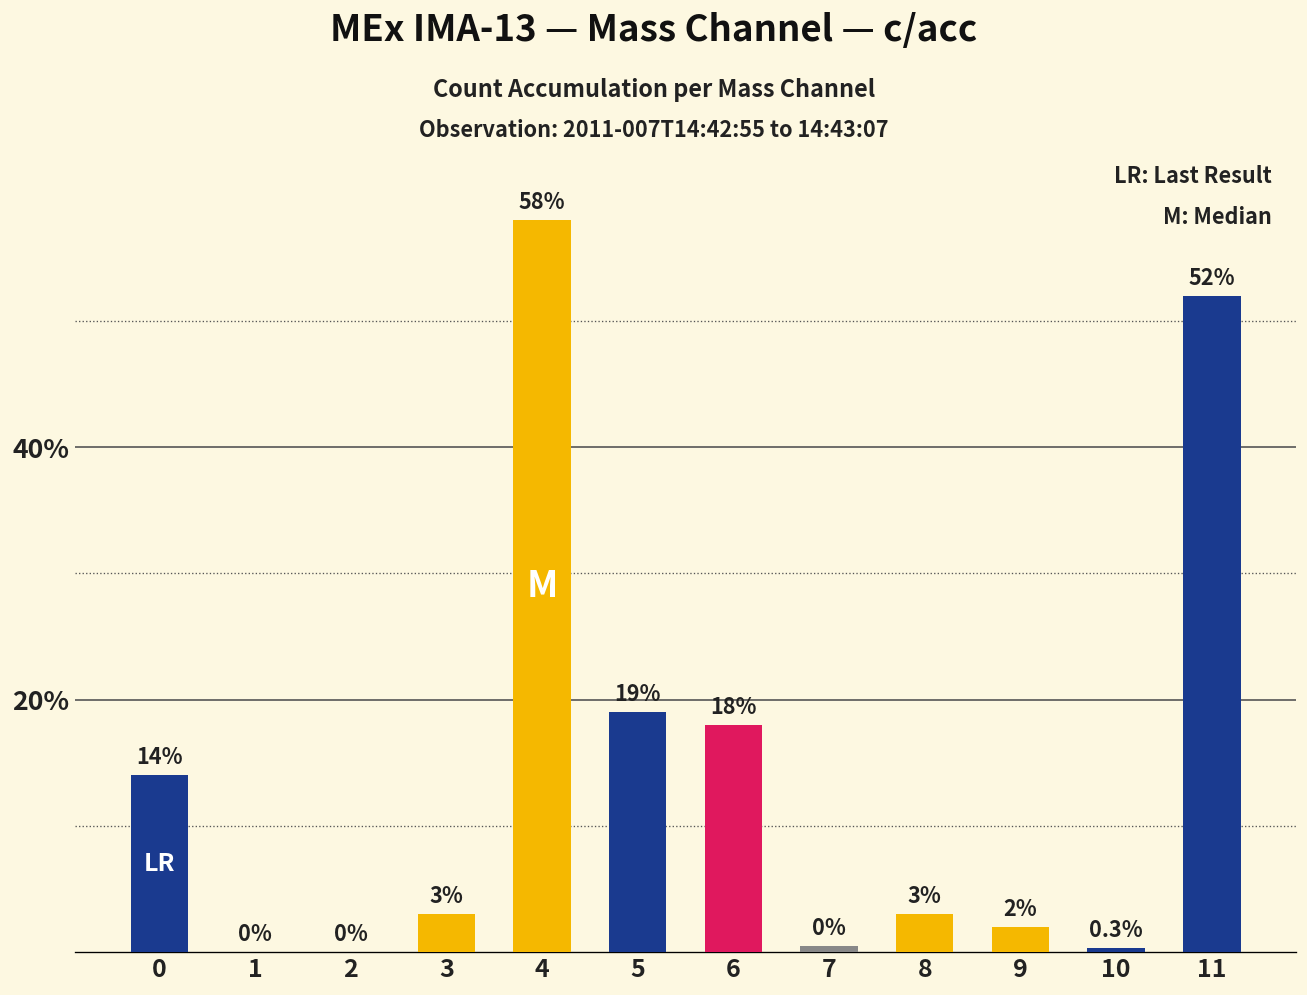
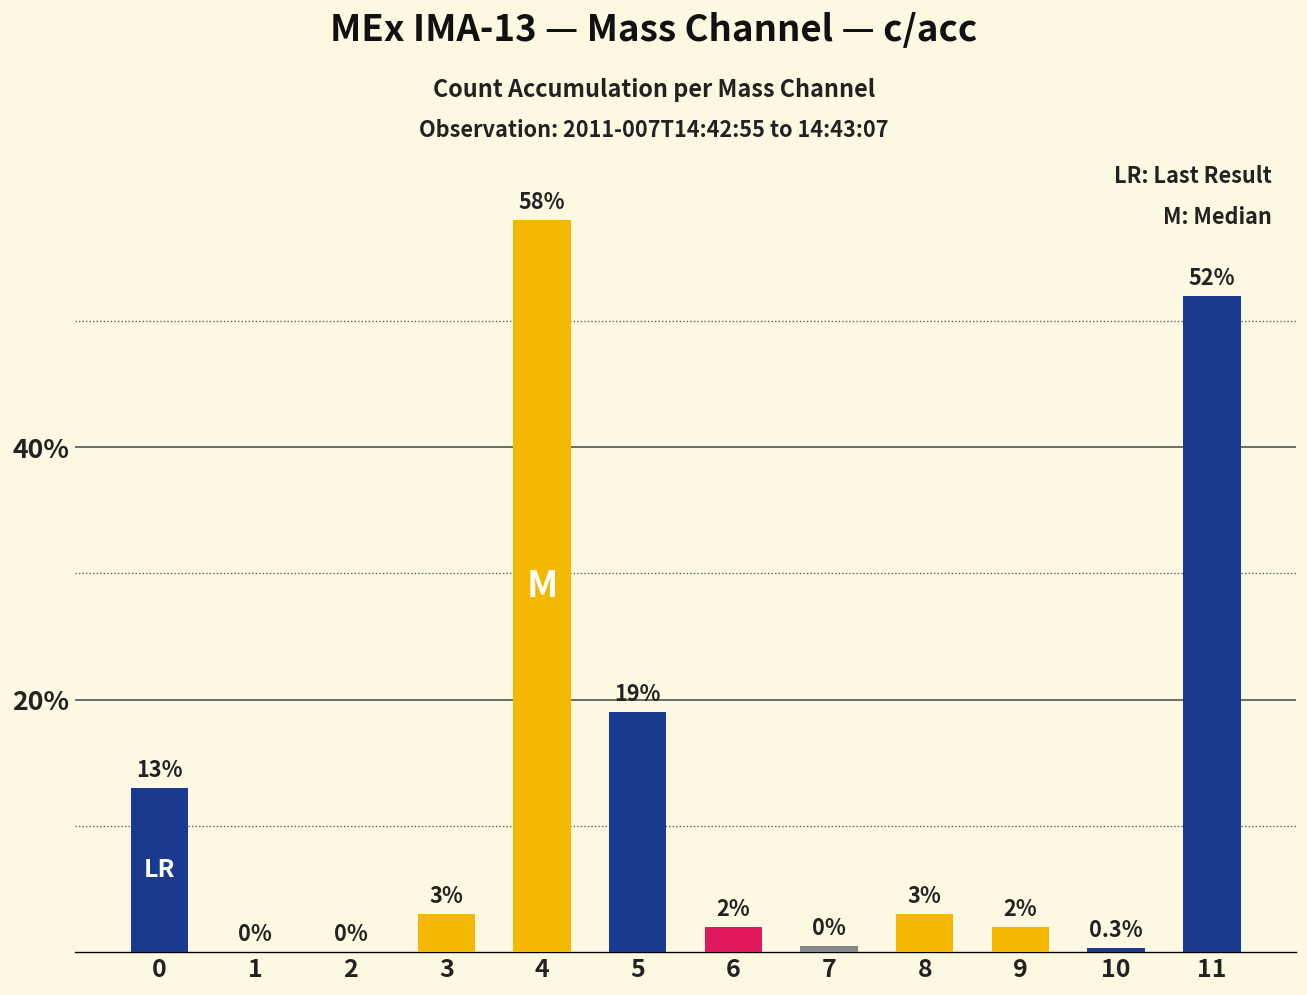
0: 14% -> 13%
6: 18% -> 2%
